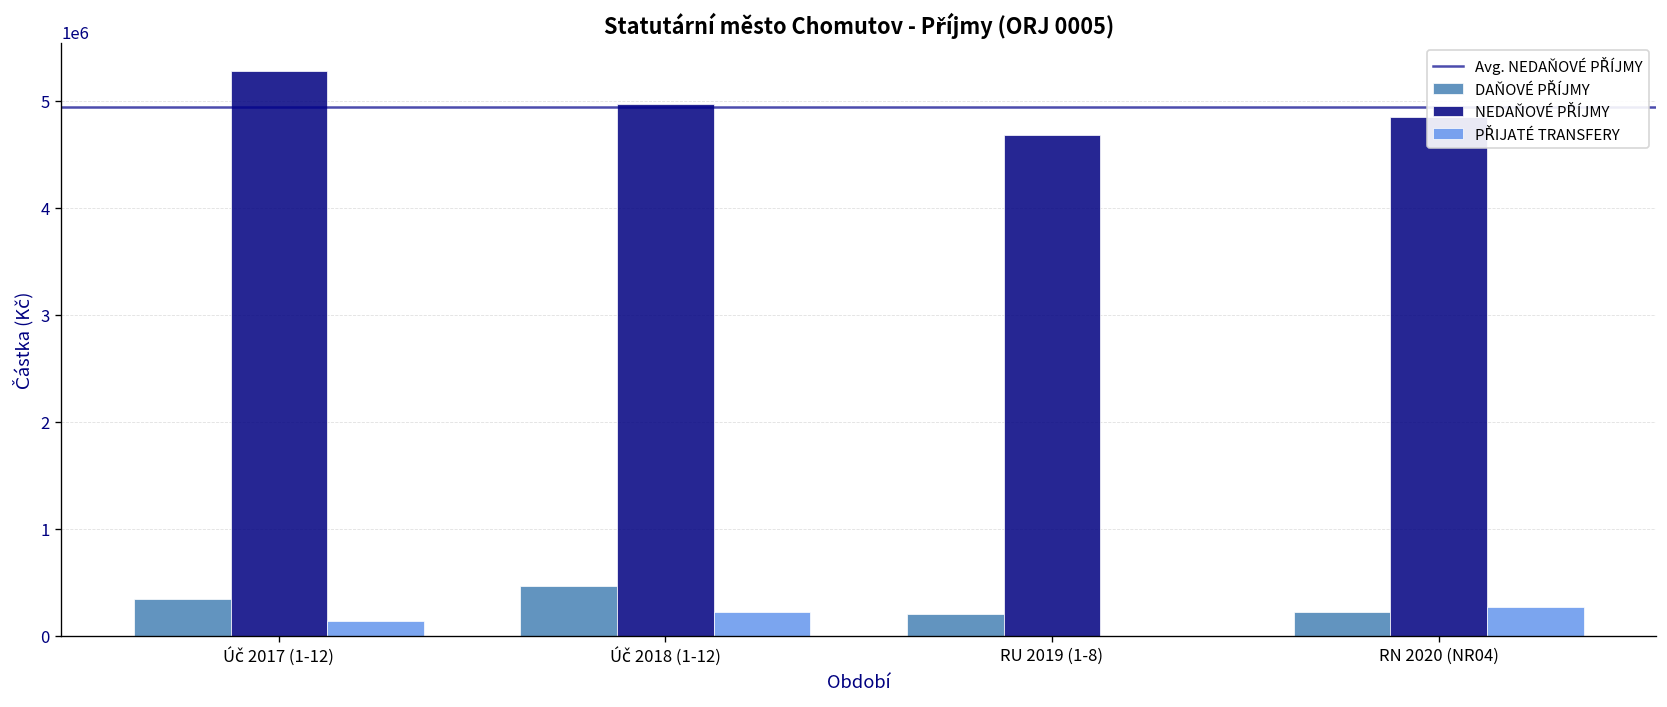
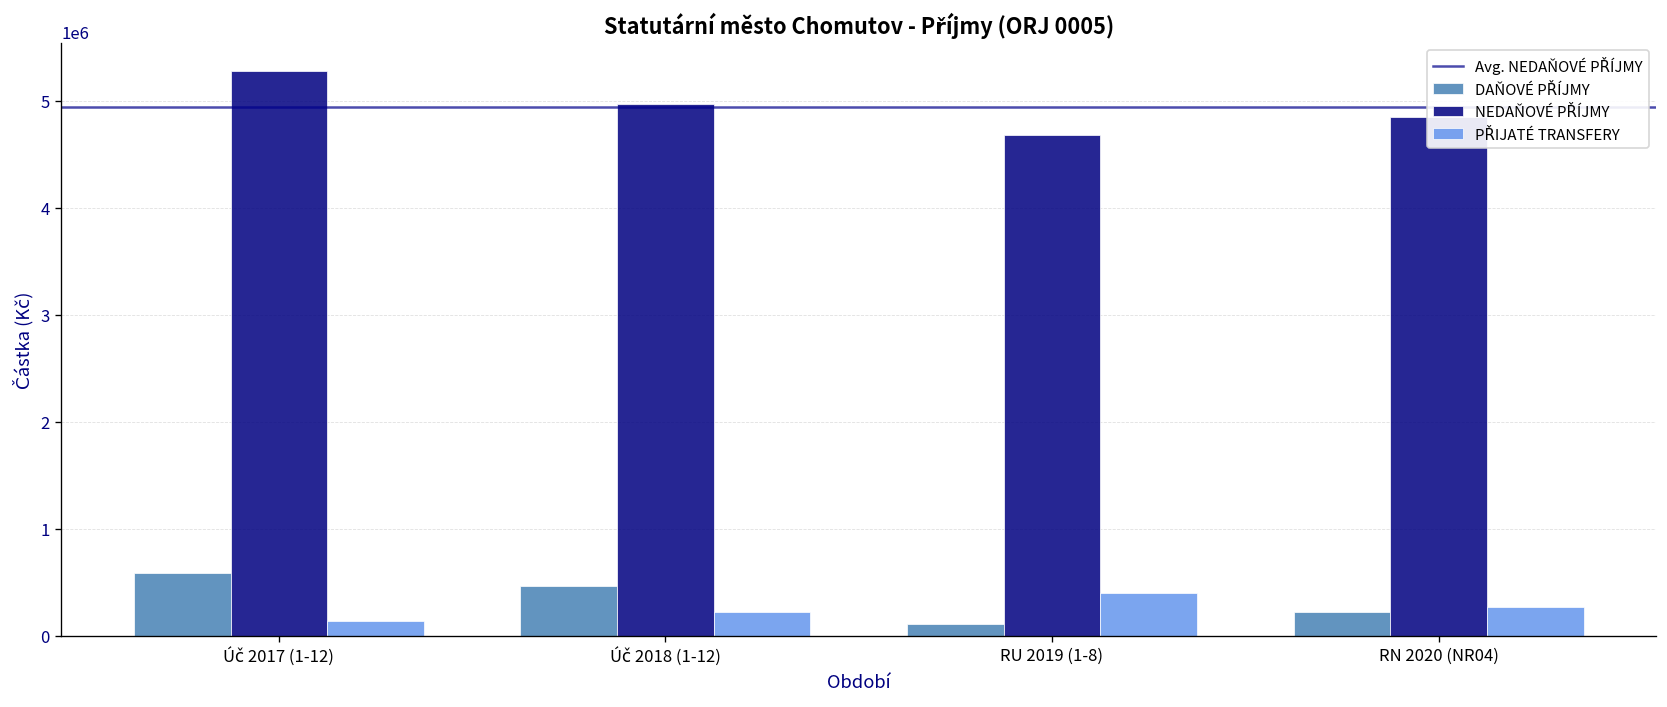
DAŇOVÉ PŘÍJMY, Úč 2017 (1-12): 300000 -> 600000
DAŇOVÉ PŘÍJMY, RU 2019 (1-8): 200000 -> 100000
PŘIJATÉ TRANSFERY, RU 2019 (1-8): 0 -> 400000
